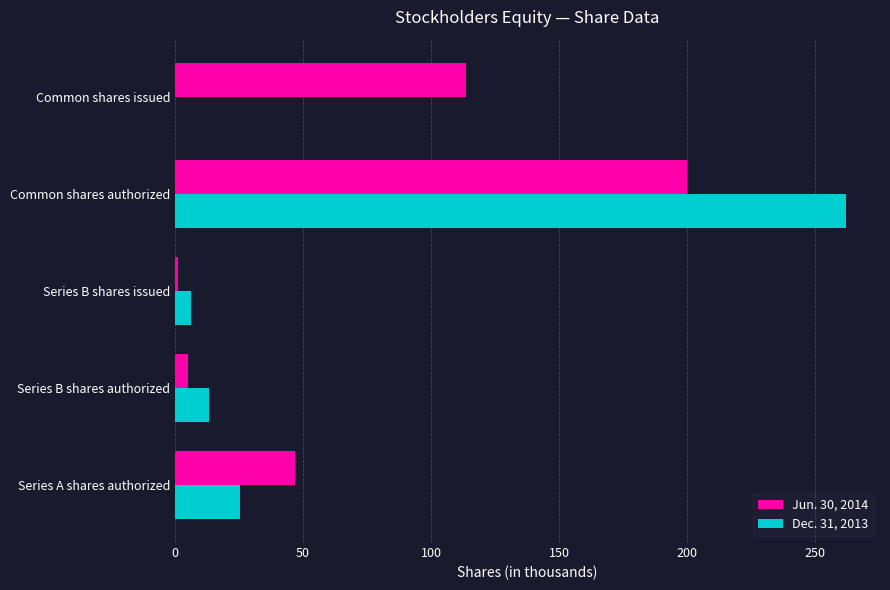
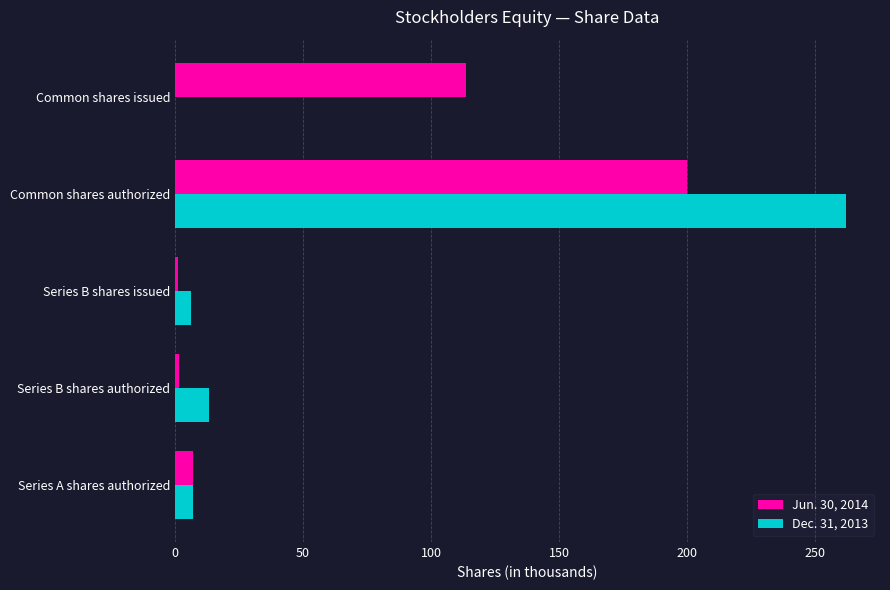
Jun. 30, 2014, Series B shares authorized: 5 -> 2
Jun. 30, 2014, Series A shares authorized: 47 -> 7
Dec. 31, 2013, Series A shares authorized: 26 -> 7
